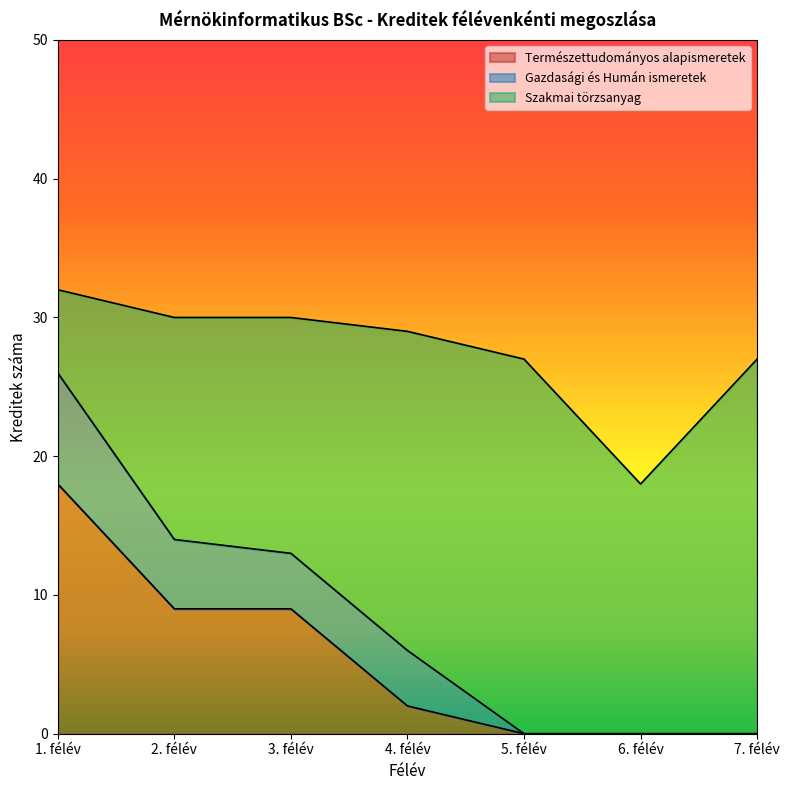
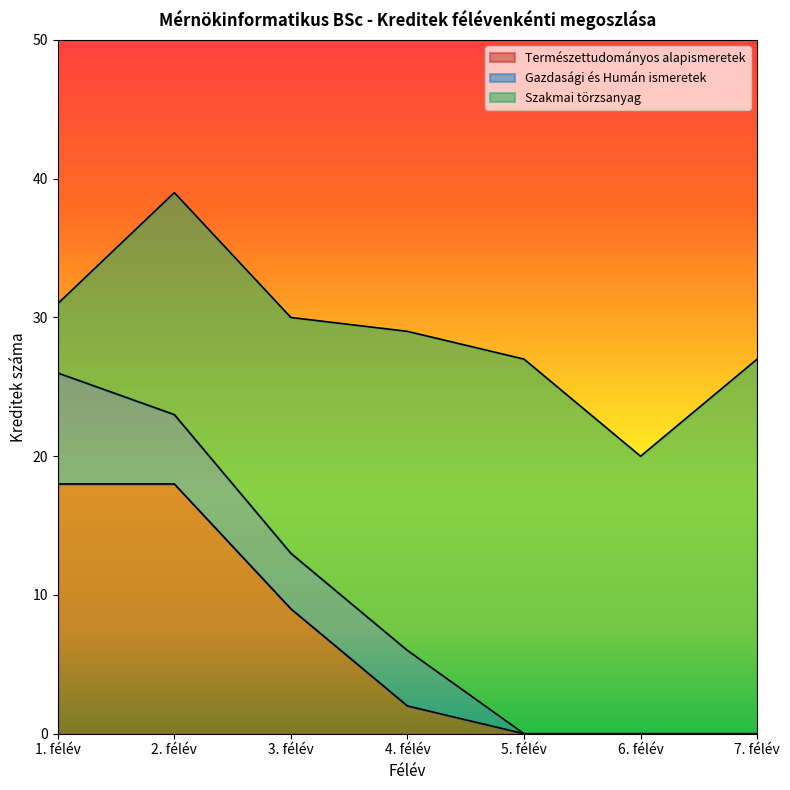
Szakmai törzsanyag, 1. félév: 6 -> 5
Természettudományos alapismeretek, 2. félév: 9 -> 18
Szakmai törzsanyag, 6. félév: 18 -> 20
